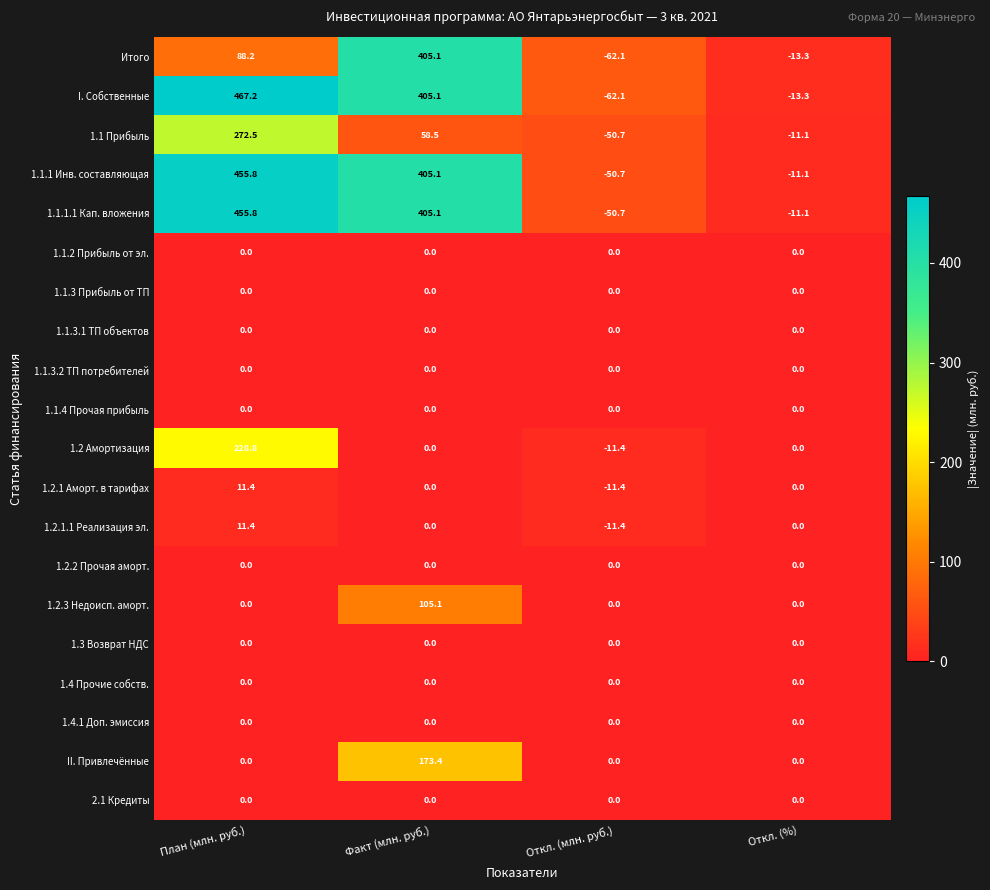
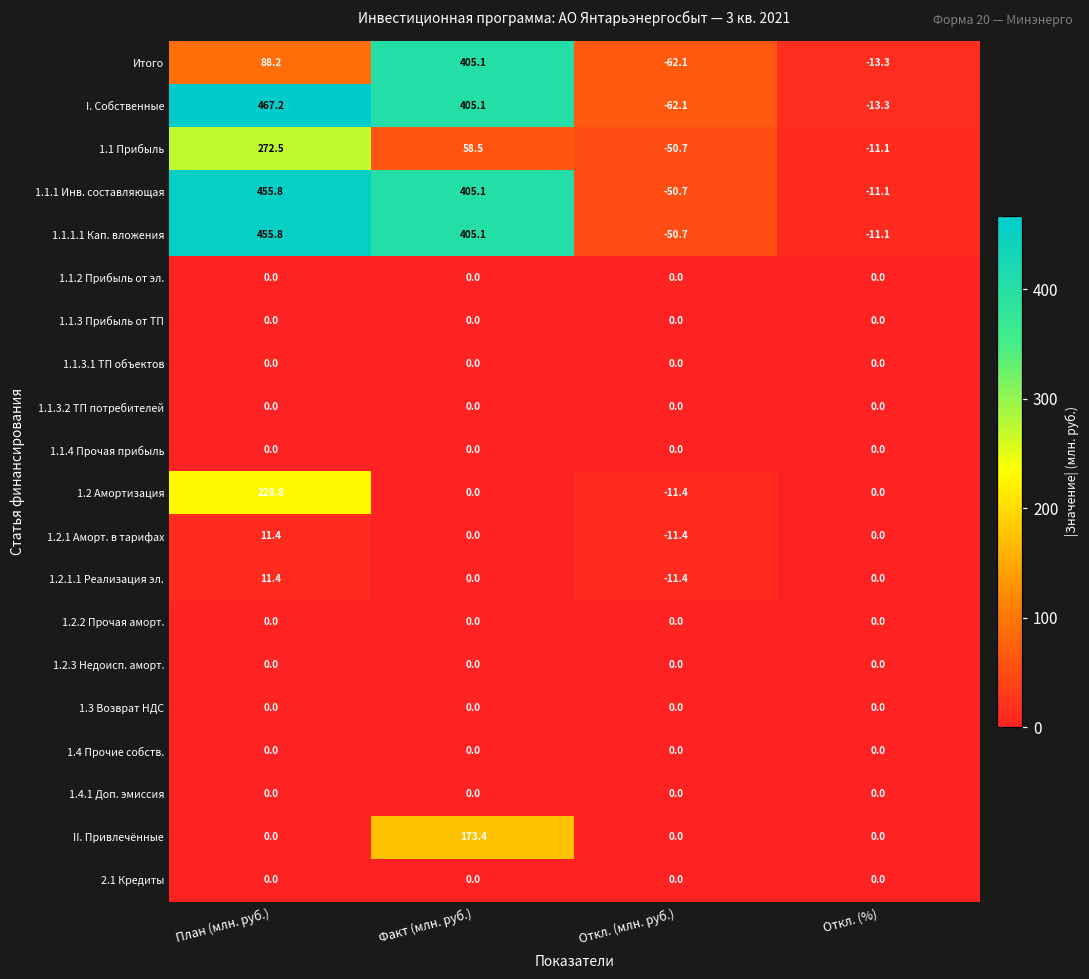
1.2.3 Недоисп. аморт., Факт (млн. руб.): 105.1 -> 0.0
